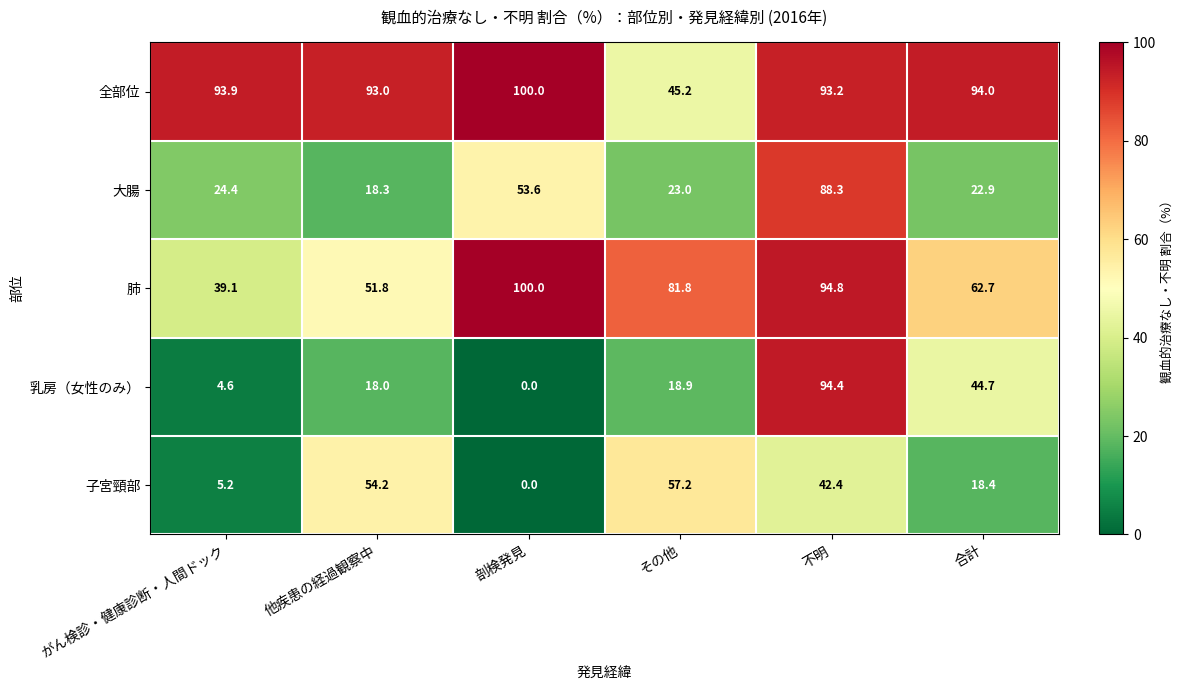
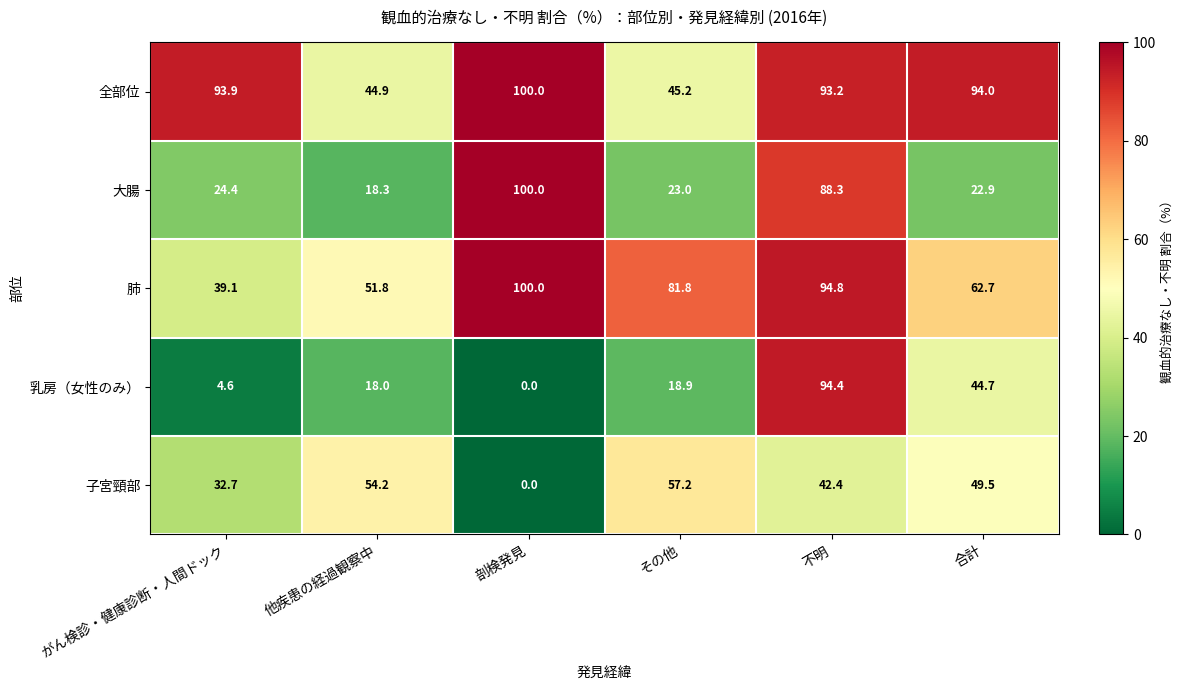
全部位, 他疾患の経過観察中: 93.0 -> 44.9
大腸, 剖検発見: 53.6 -> 100.0
子宮頸部, がん検診・健康診断・人間ドック: 5.2 -> 32.7
子宮頸部, 合計: 18.4 -> 49.5
